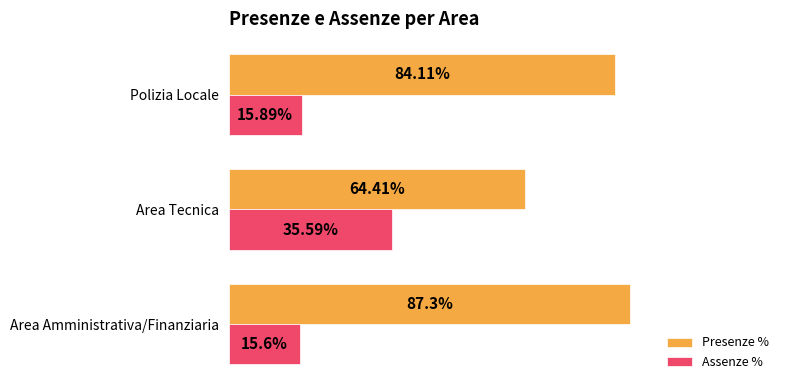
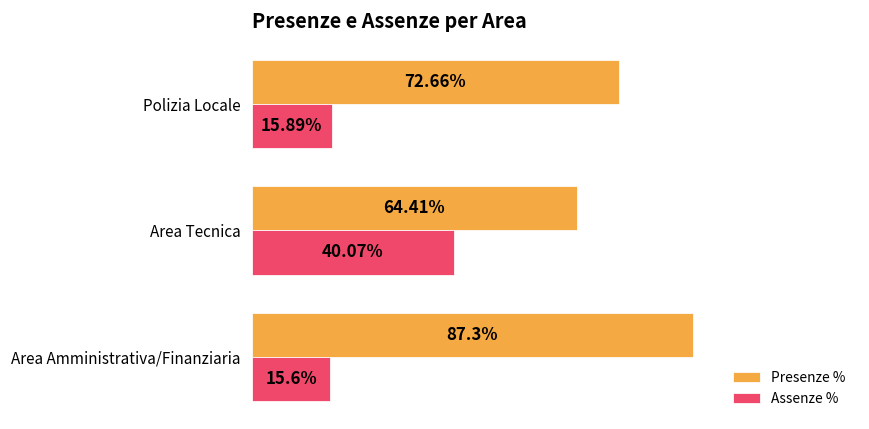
Presenze %, Polizia Locale: 84.11% -> 72.66%
Assenze %, Area Tecnica: 35.59% -> 40.07%
